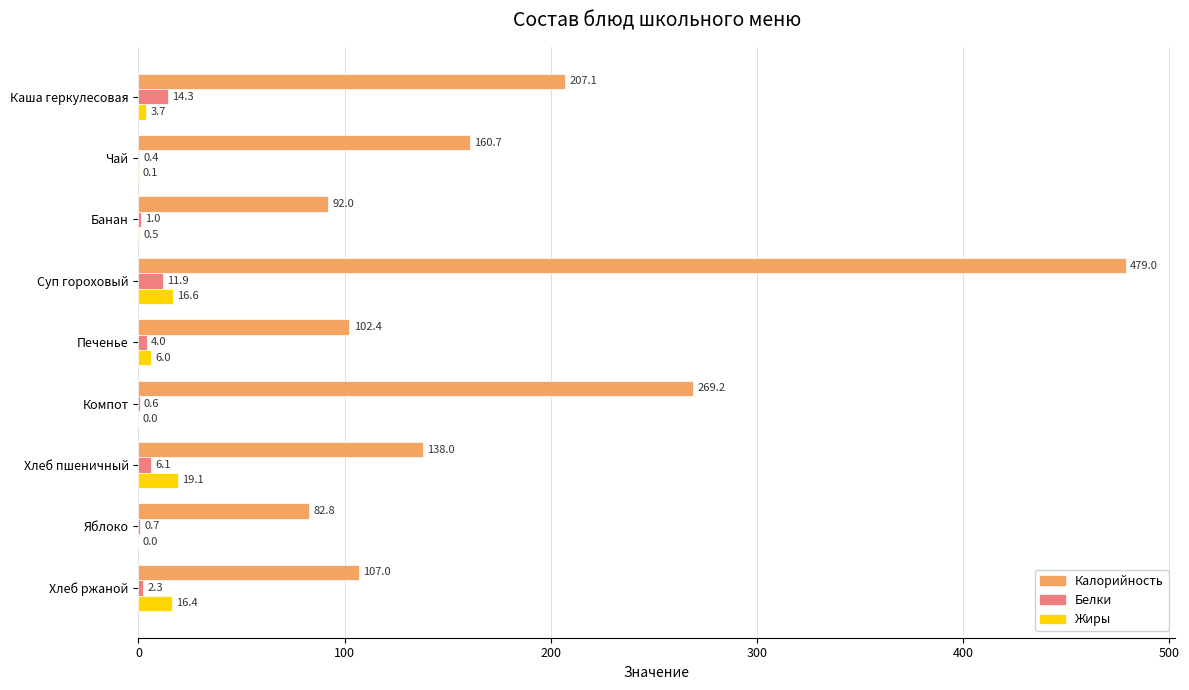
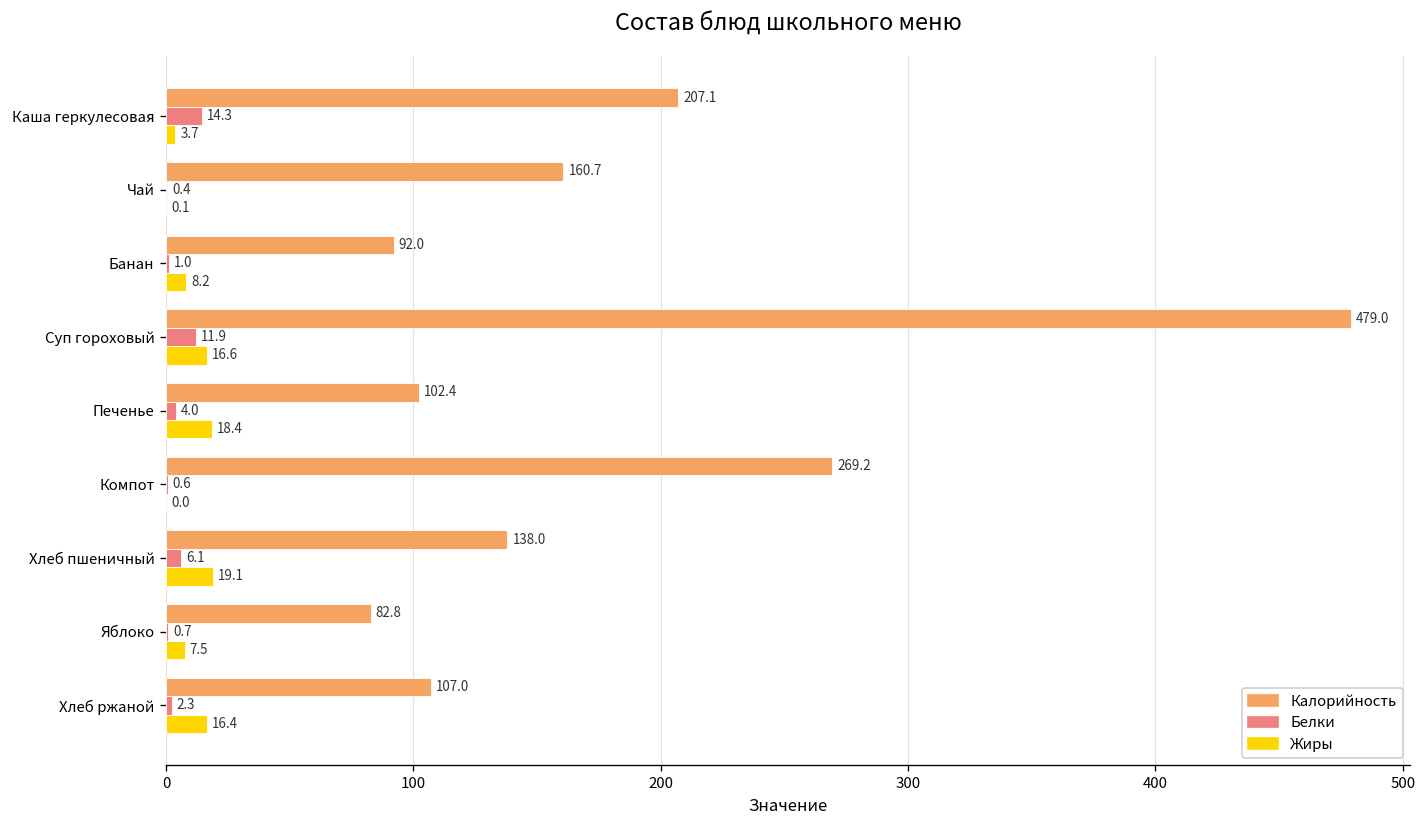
Жиры, Банан: 0.5 -> 8.2
Жиры, Печенье: 6.0 -> 18.4
Жиры, Яблоко: 0.0 -> 7.5
